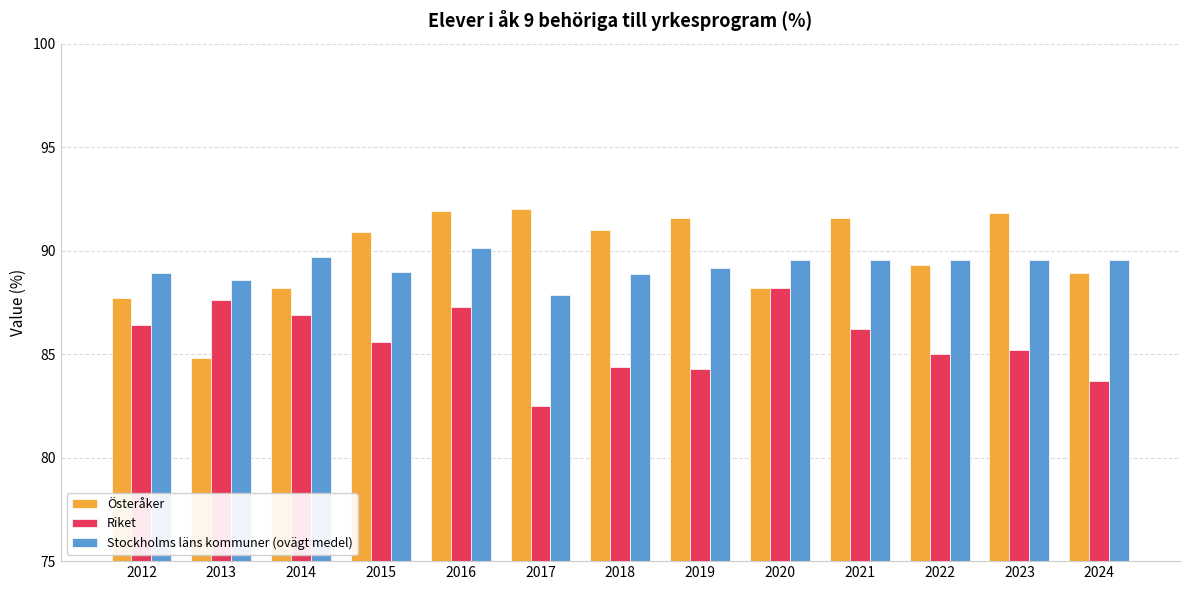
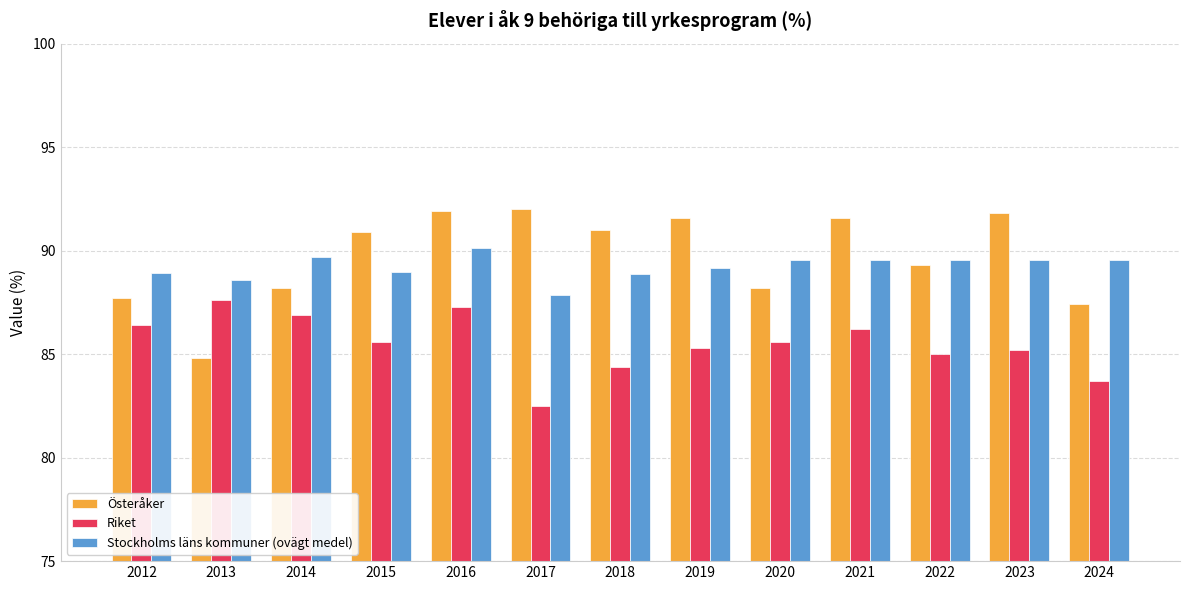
Riket, 2019: 84.3 -> 85.3
Riket, 2020: 88.2 -> 85.6
Österåker, 2024: 88.9 -> 87.4
